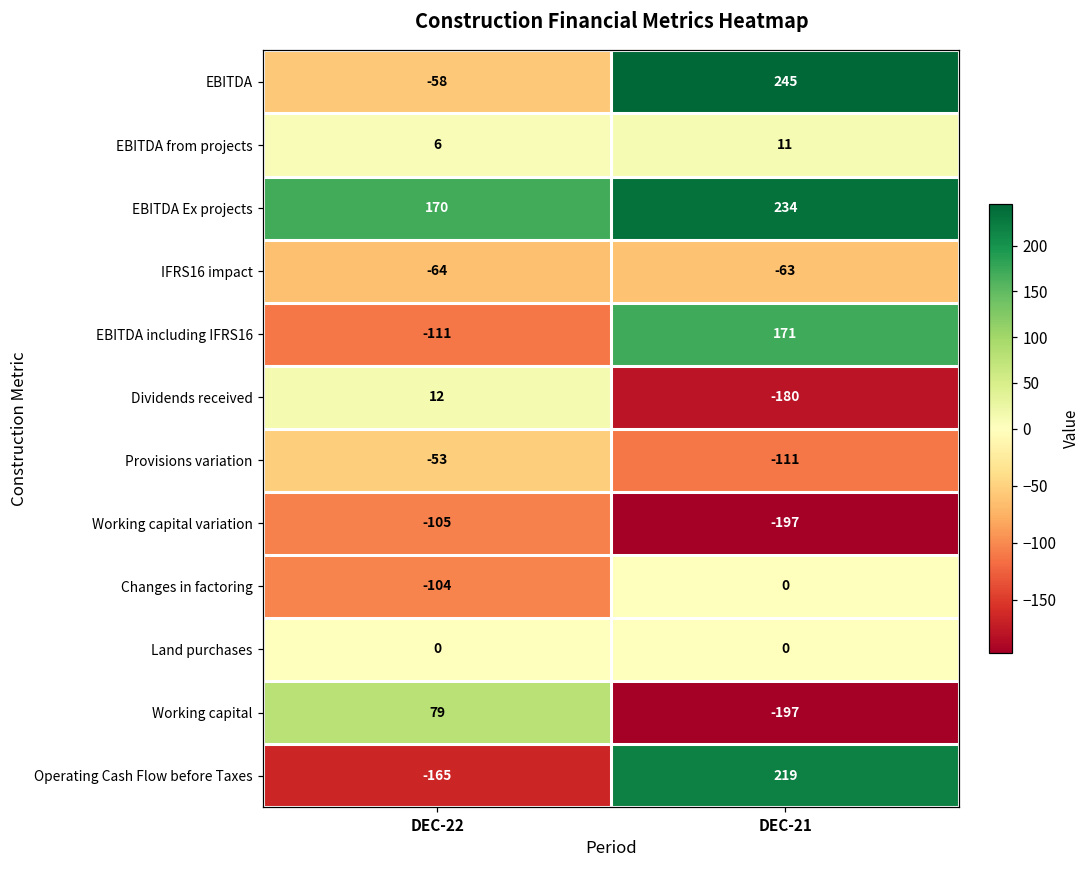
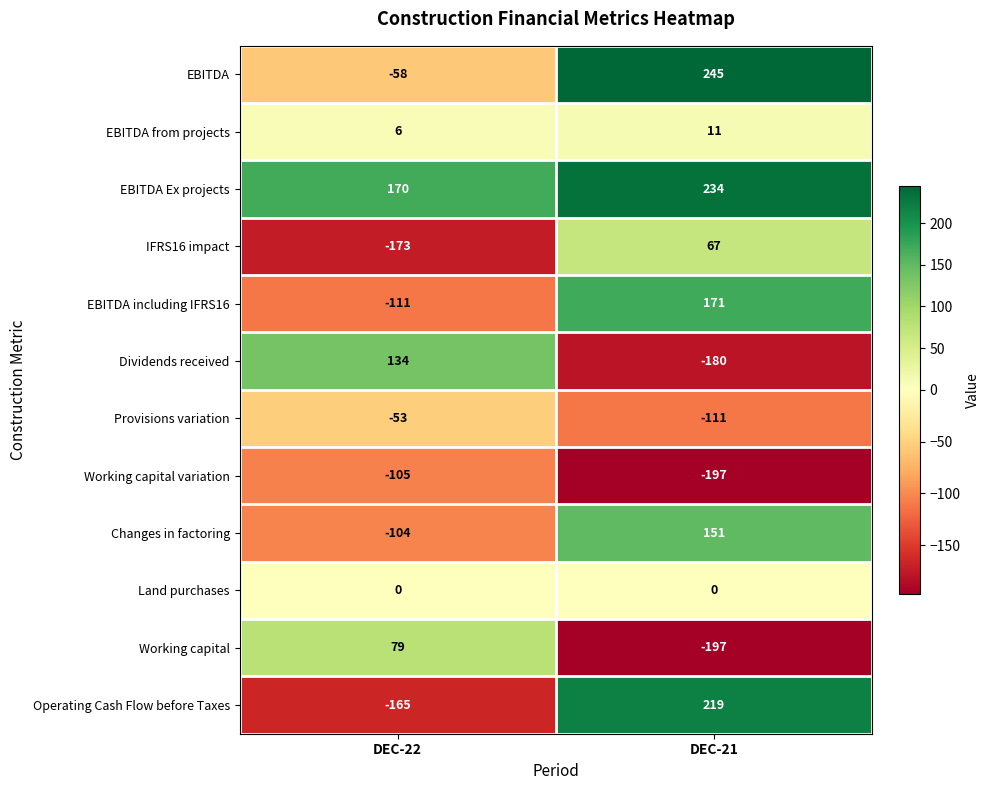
IFRS16 impact, DEC-22: -64 -> -173
IFRS16 impact, DEC-21: -63 -> 67
Dividends received, DEC-22: 12 -> 134
Changes in factoring, DEC-21: 0 -> 151
